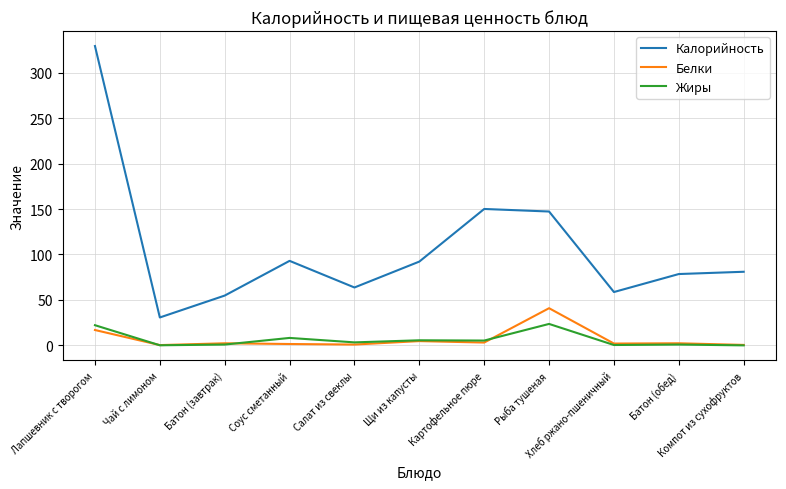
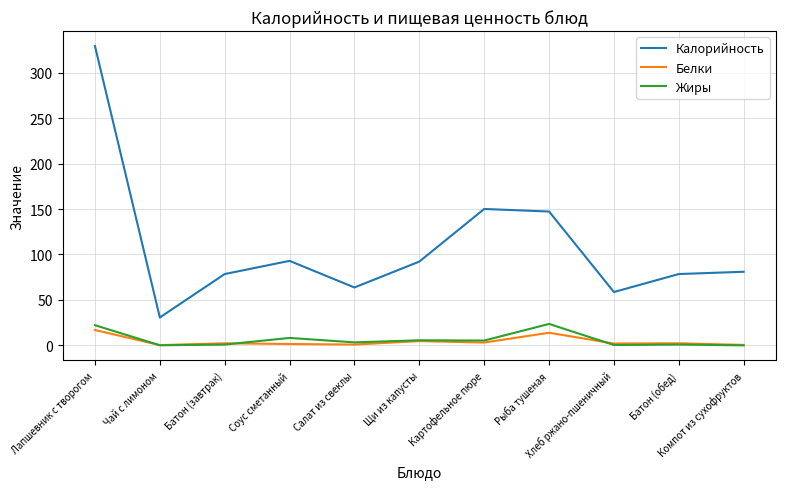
Калорийность, Батон (завтрак): 50 -> 80
Белки, Рыба тушеная: 40 -> 10
